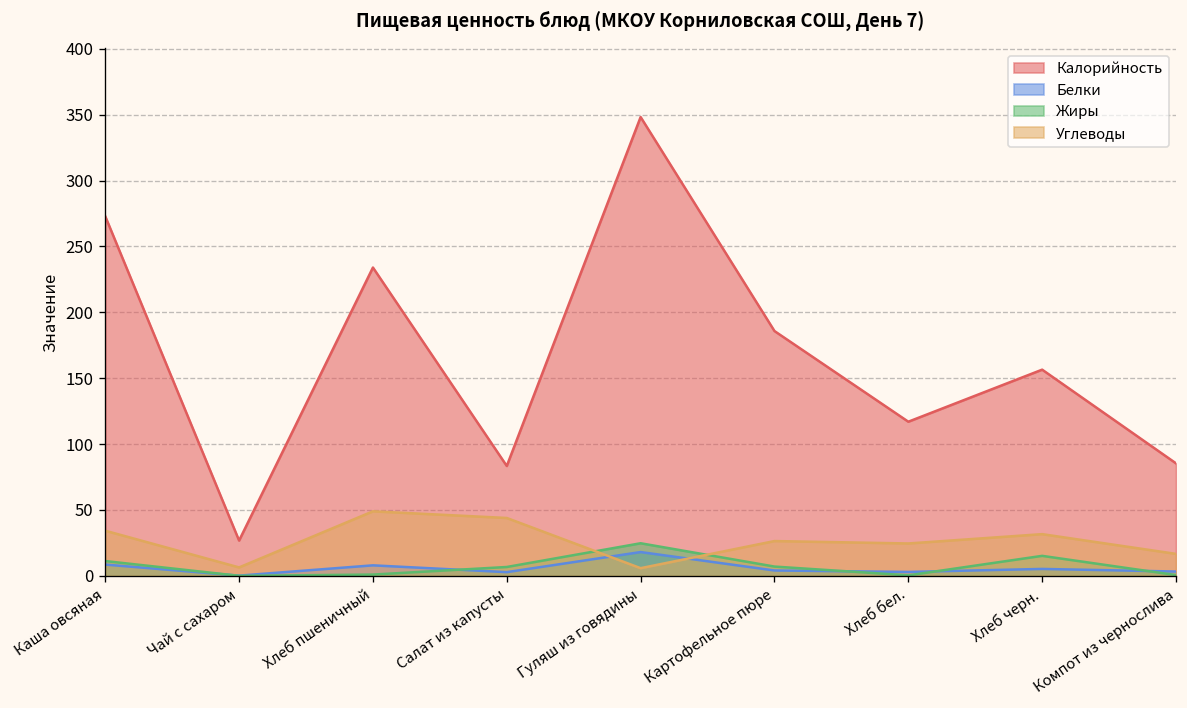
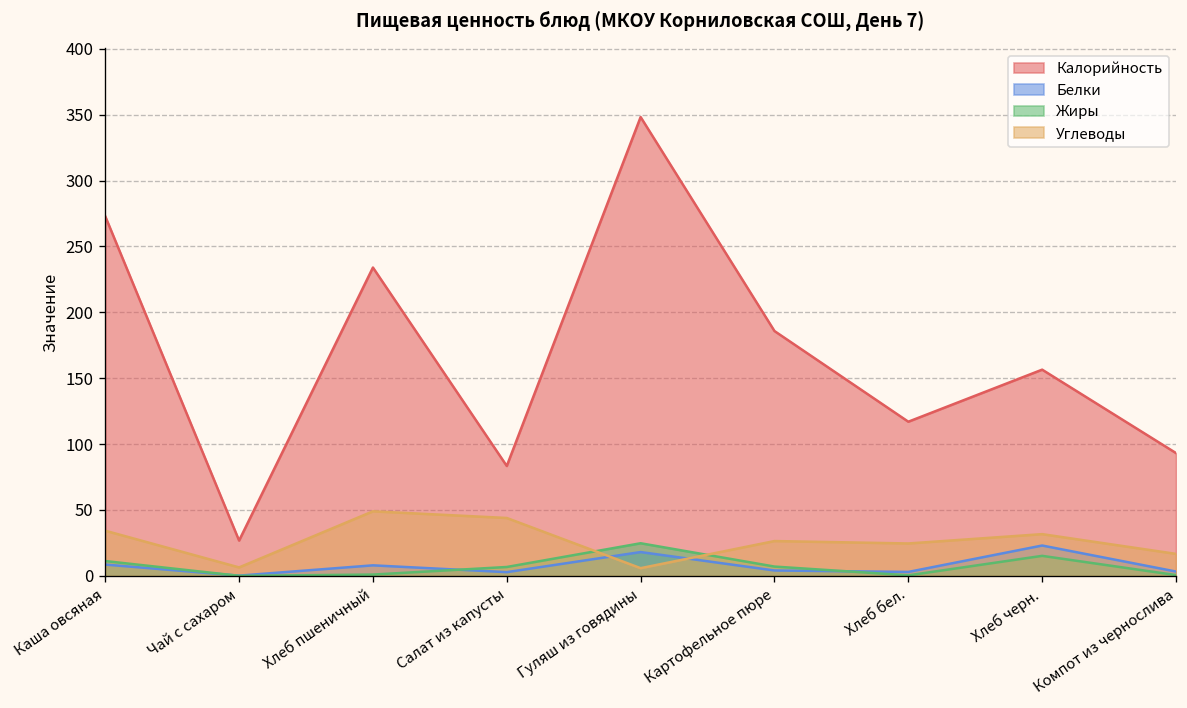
Белки, Хлеб черн.: 5 -> 23
Калорийность, Компот из чернослива: 85 -> 93
